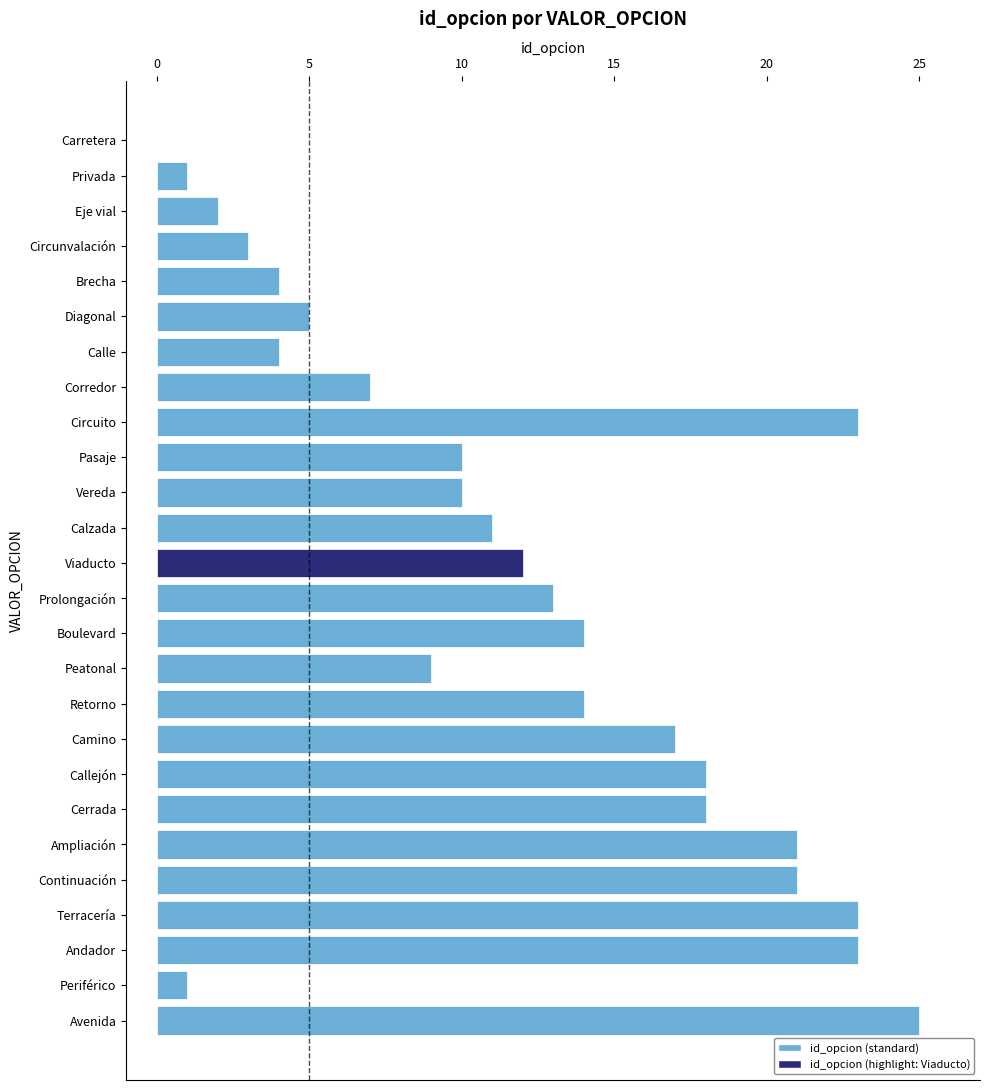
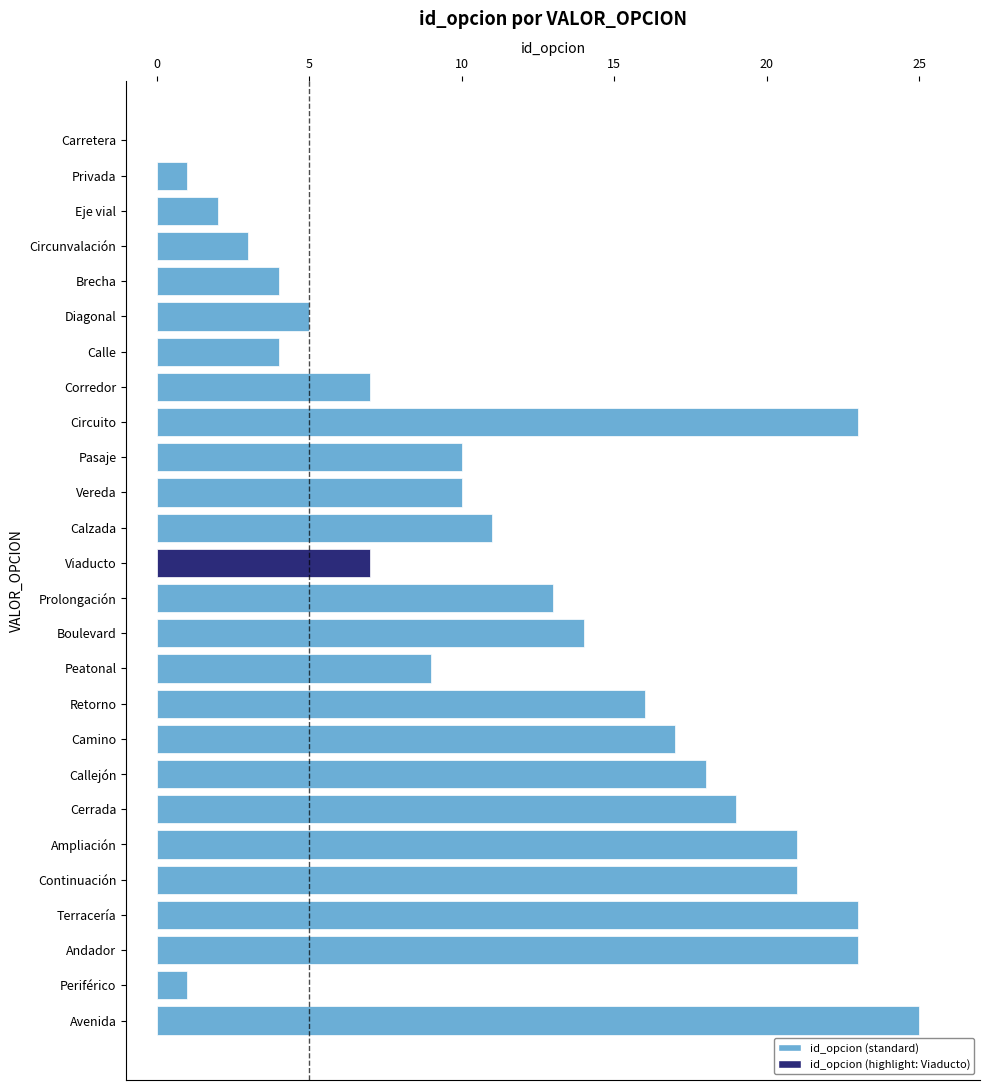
Viaducto: 12 -> 7
Retorno: 14 -> 16
Cerrada: 18 -> 19
